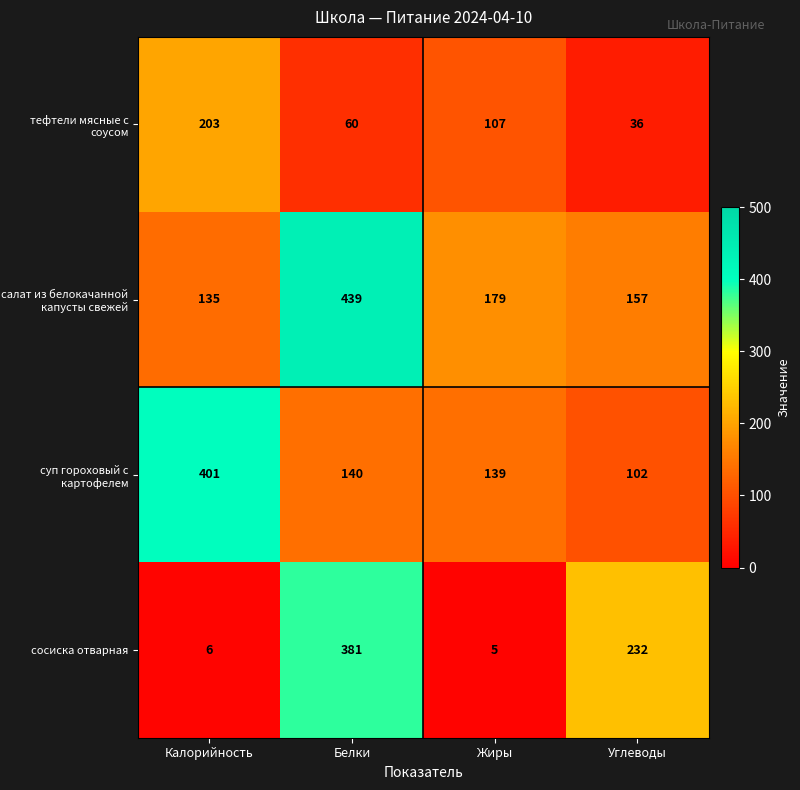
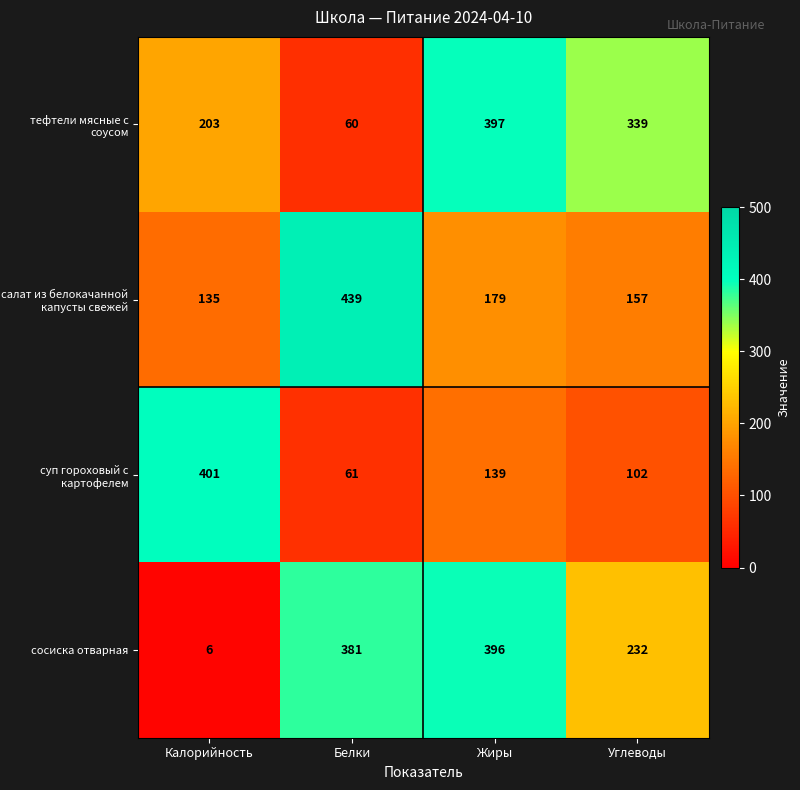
тефтели мясные с соусом, Жиры: 107 -> 397
тефтели мясные с соусом, Углеводы: 36 -> 339
суп гороховый с картофелем, Белки: 140 -> 61
сосиска отварная, Жиры: 5 -> 396
